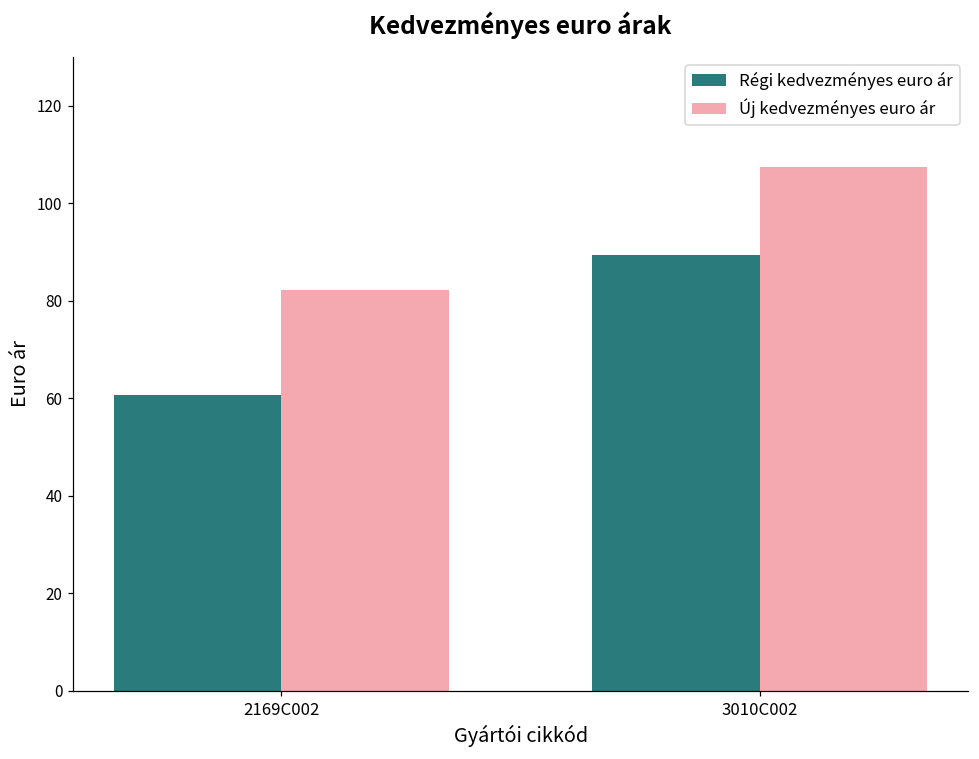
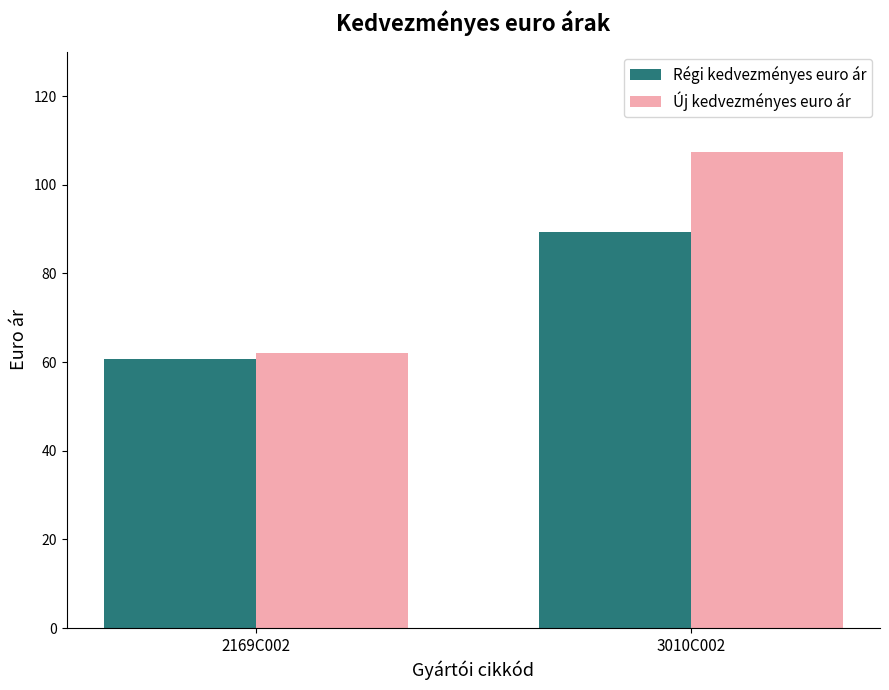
Új kedvezményes euro ár, 2169C002: 82 -> 62
